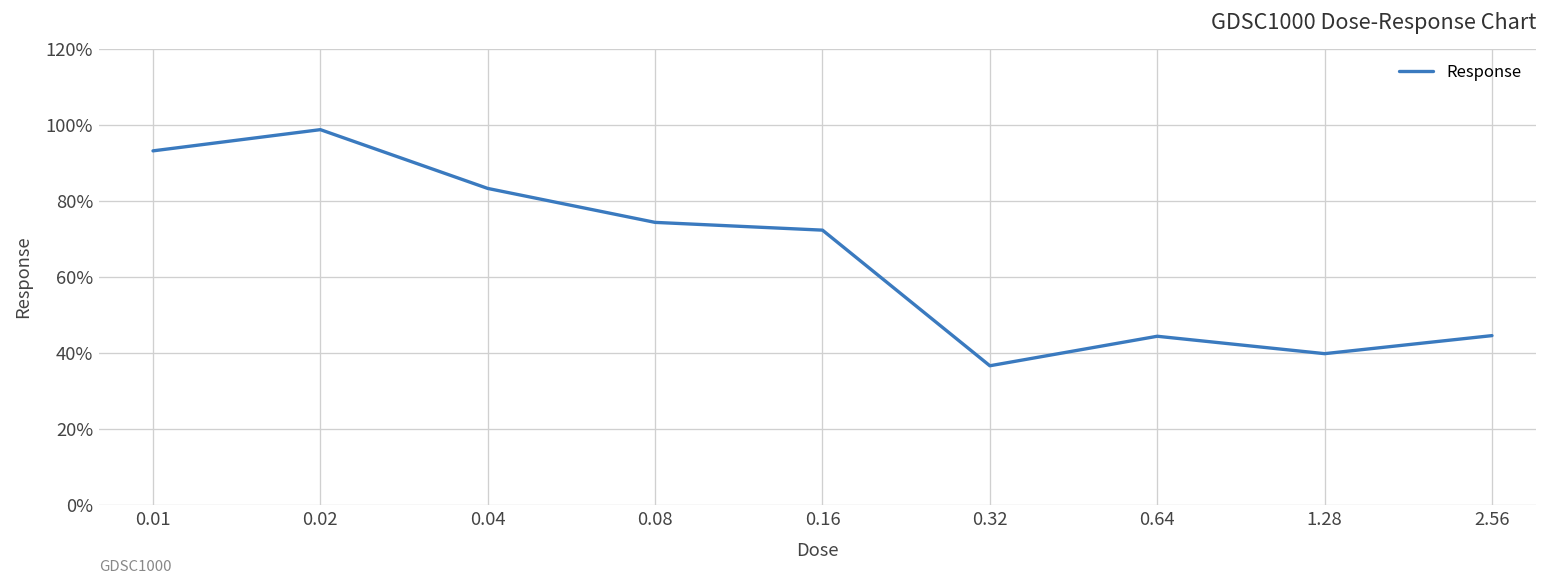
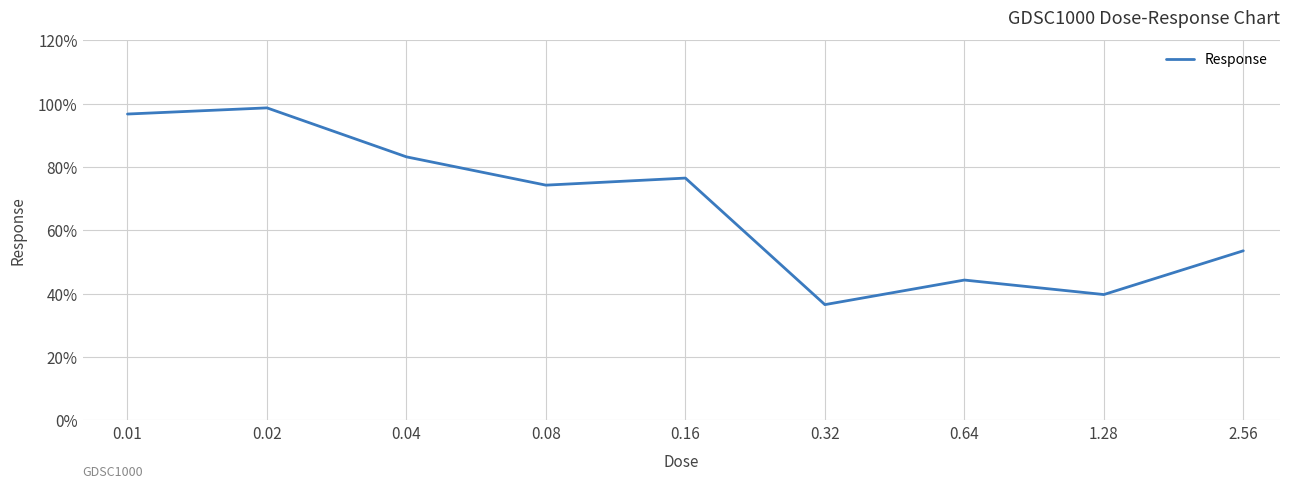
0.01: 93% -> 97%
0.16: 72% -> 76%
2.56: 44% -> 54%
